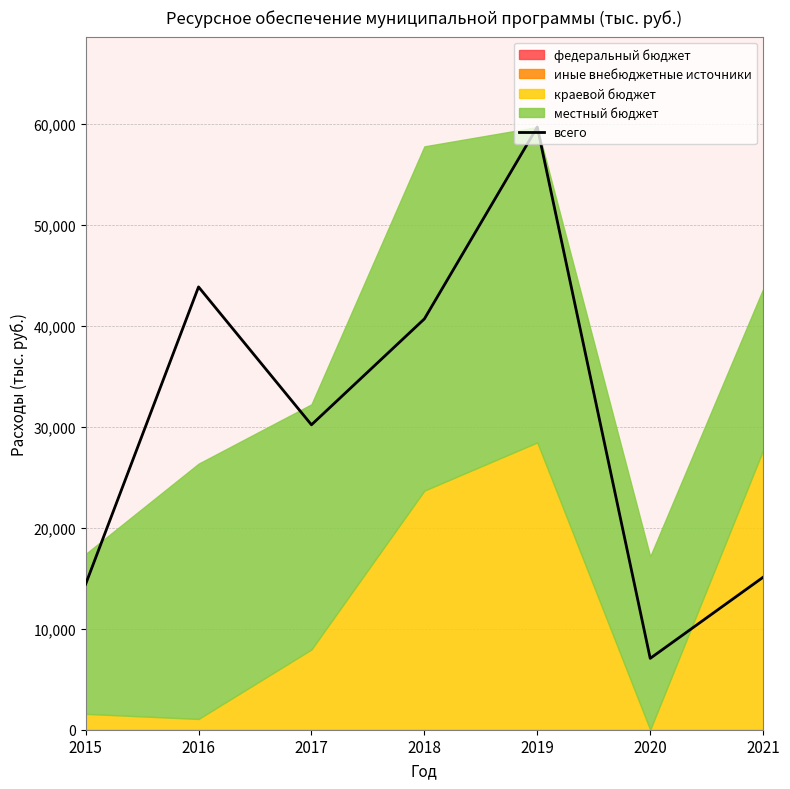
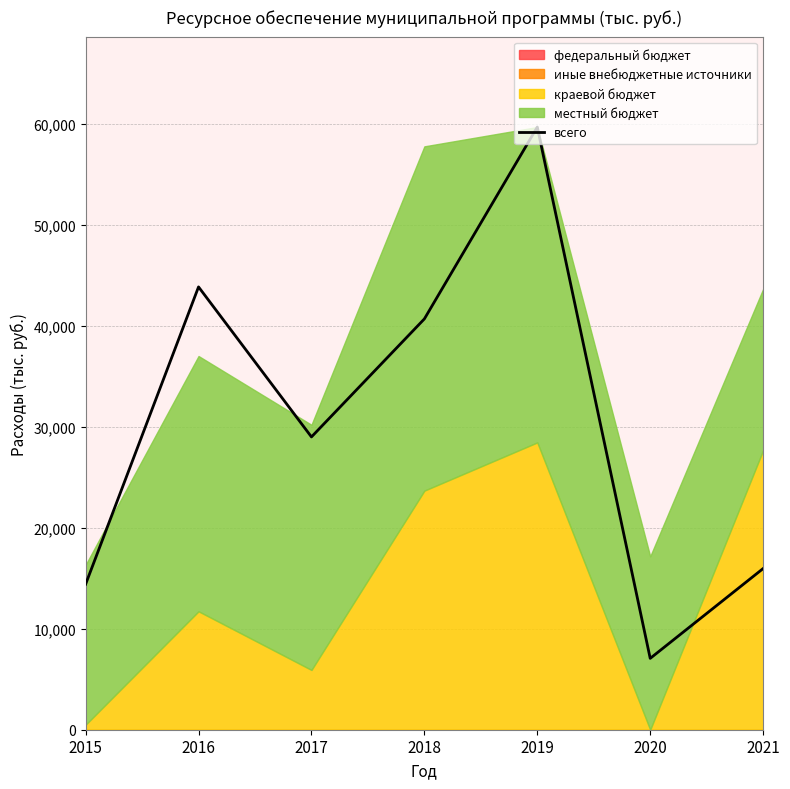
краевой бюджет, 2015: 1,600 -> 500
краевой бюджет, 2016: 1,100 -> 11,700
всего, 2017: 30,200 -> 29,000
краевой бюджет, 2017: 8,000 -> 5,900
всего, 2021: 15,100 -> 16,000
